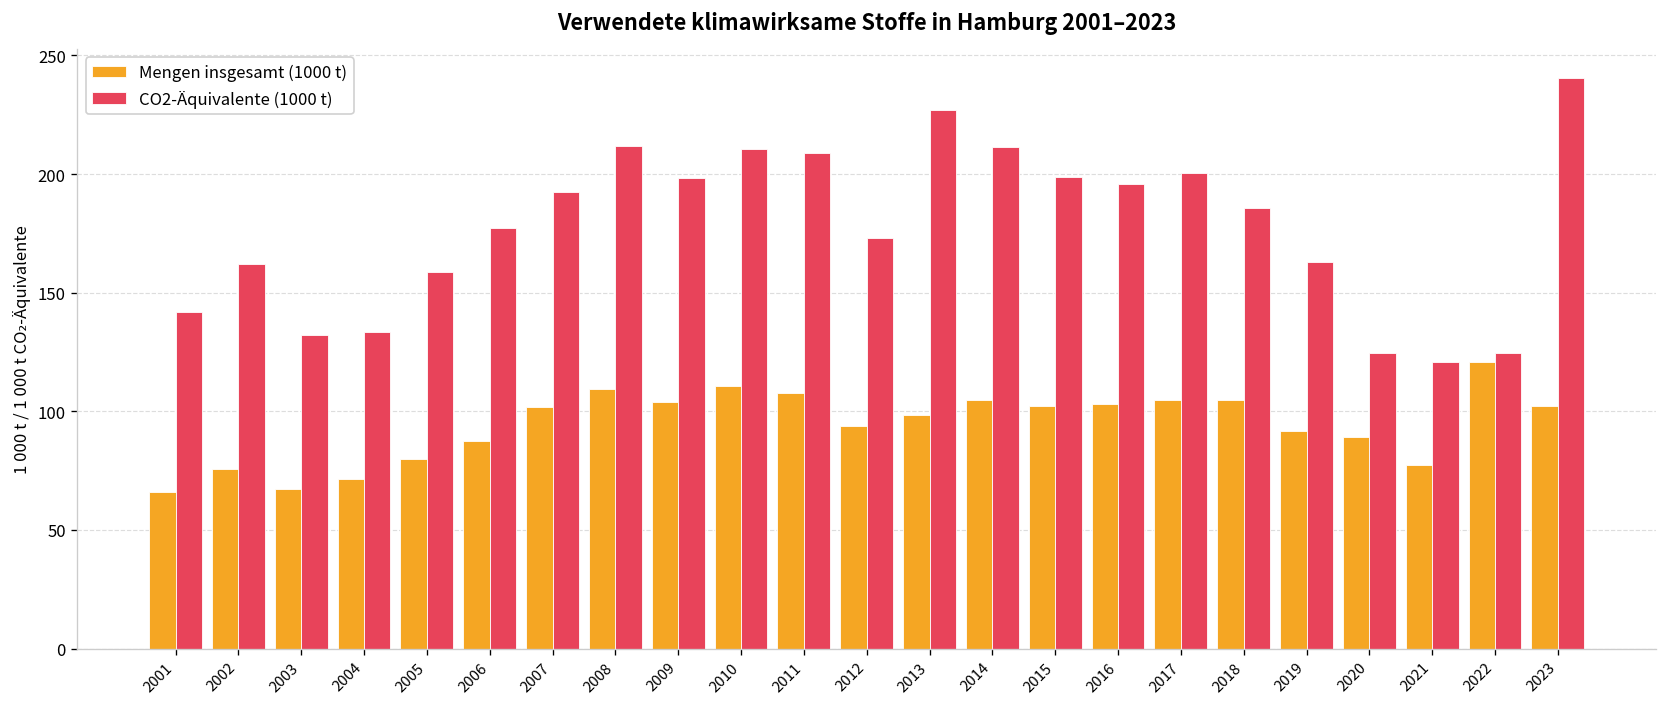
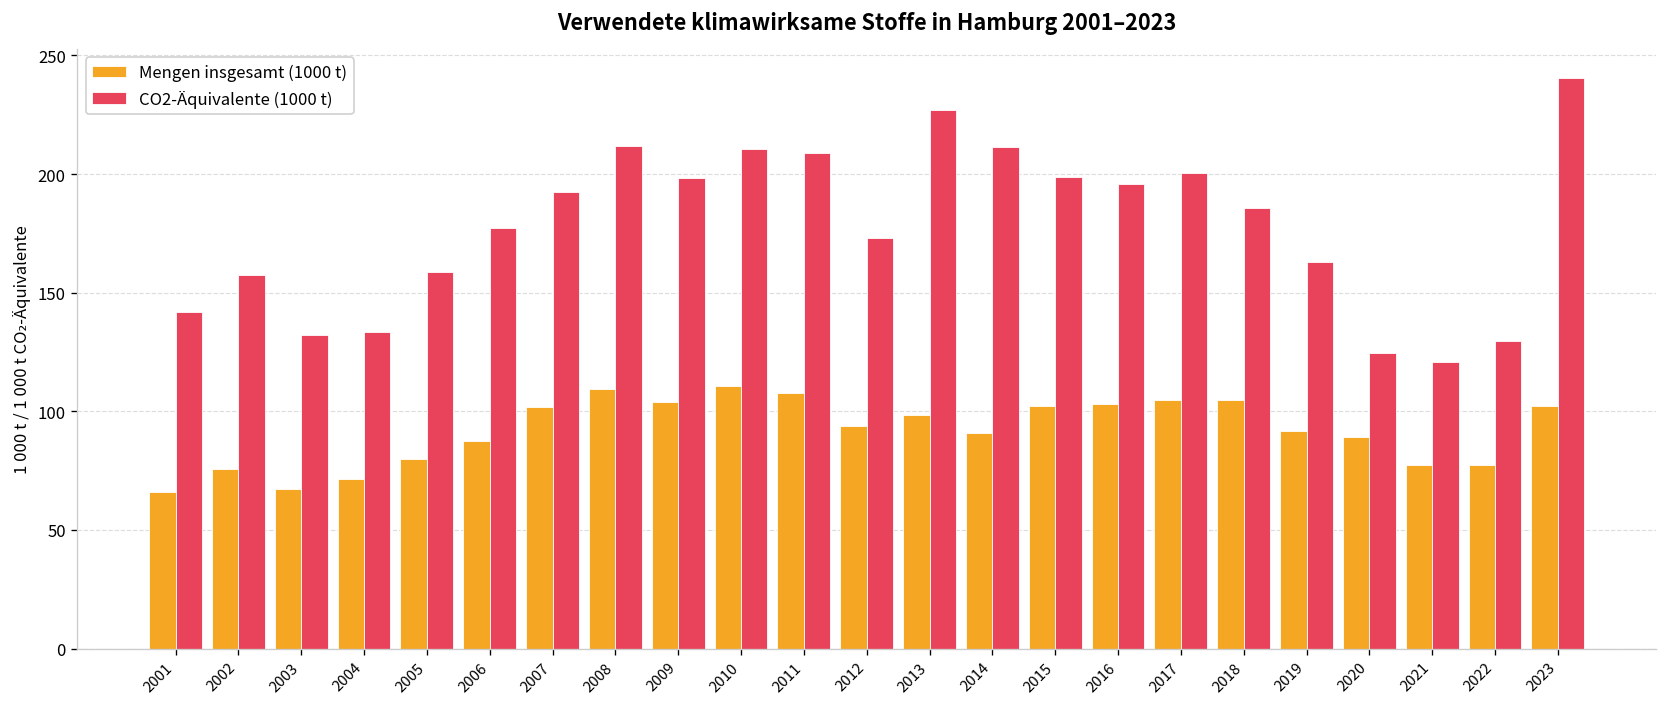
CO2-Äquivalente (1000 t), 2002: 162 -> 158
Mengen insgesamt (1000 t), 2014: 105 -> 91
Mengen insgesamt (1000 t), 2022: 121 -> 77
CO2-Äquivalente (1000 t), 2022: 125 -> 130
